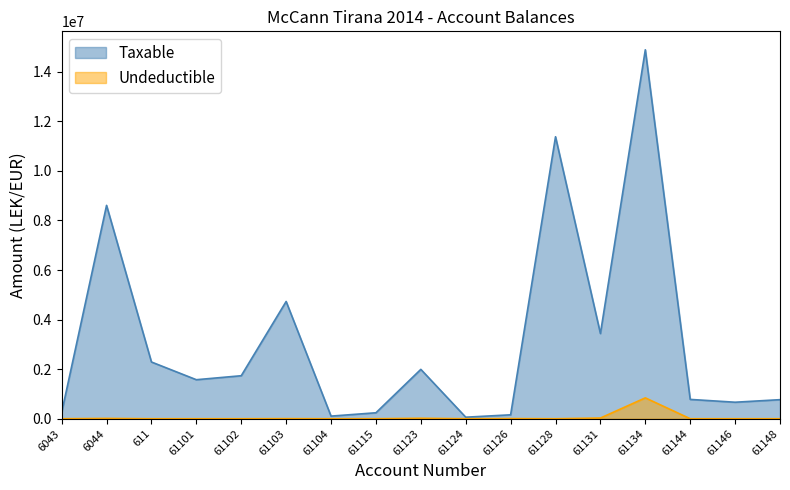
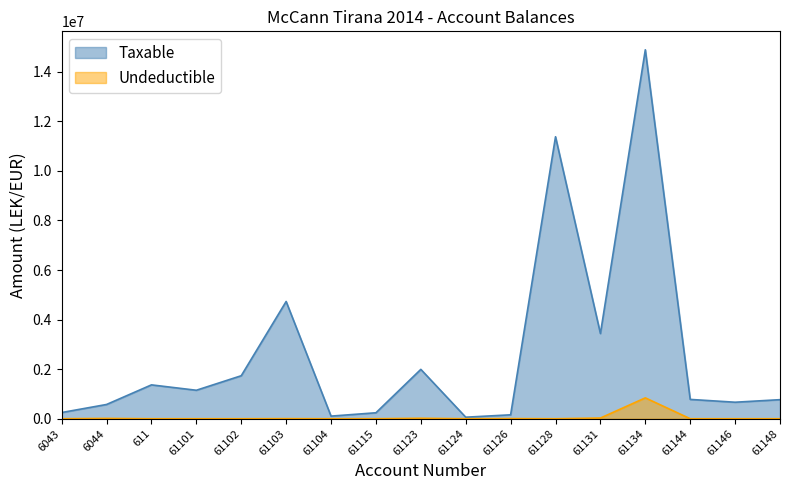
Taxable, 6044: 8600000 -> 600000
Taxable, 611: 2300000 -> 1400000
Taxable, 61101: 1600000 -> 1100000
